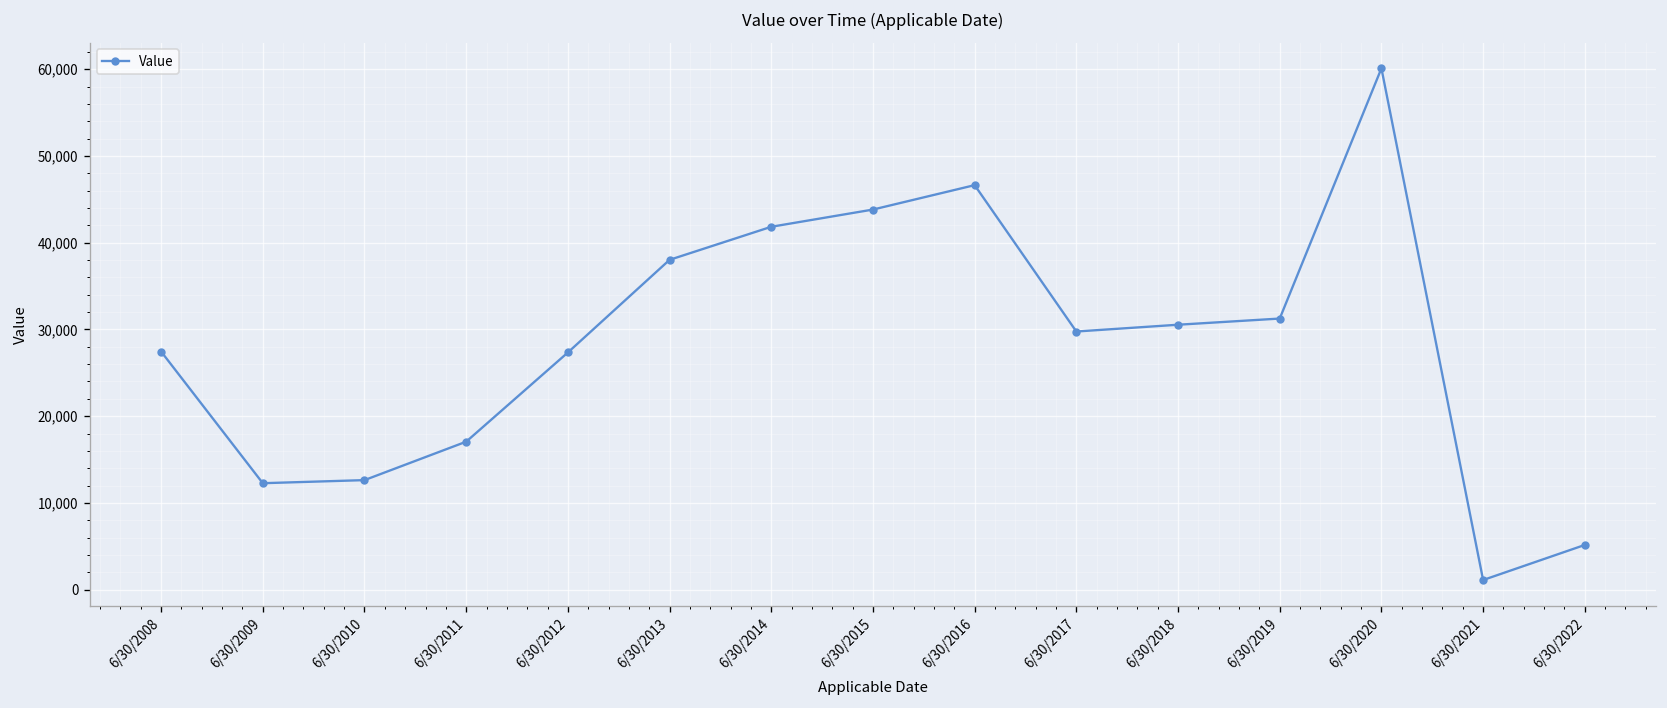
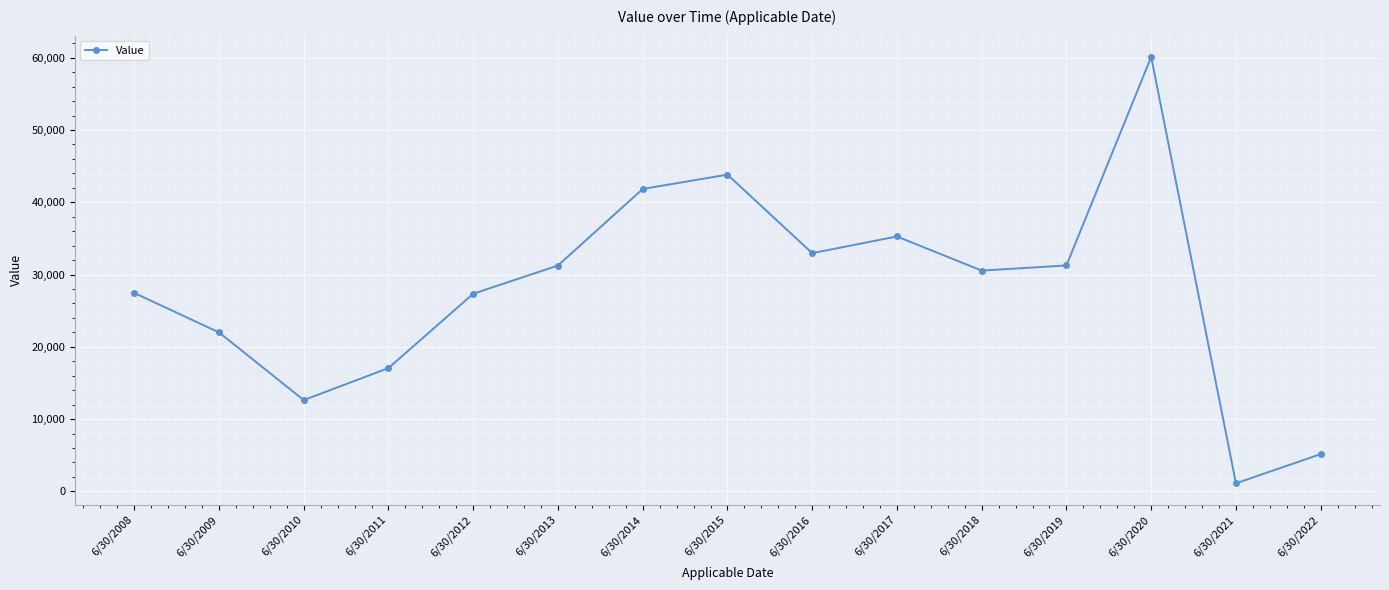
6/30/2009: 12,000 -> 22,000
6/30/2013: 38,000 -> 31,000
6/30/2016: 47,000 -> 33,000
6/30/2017: 30,000 -> 35,000
